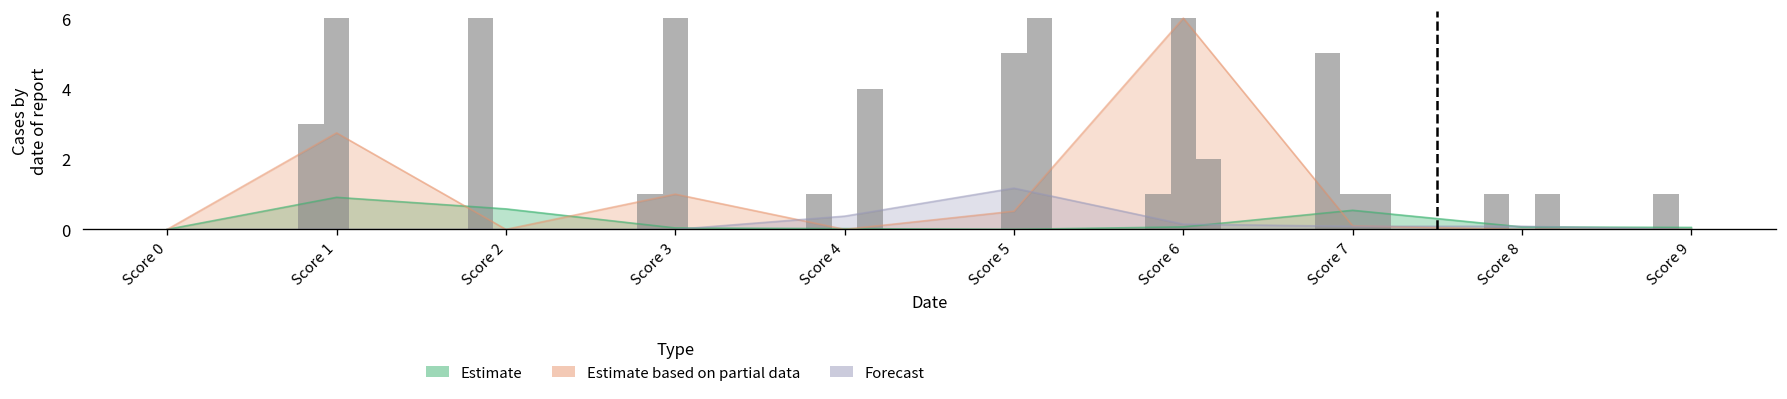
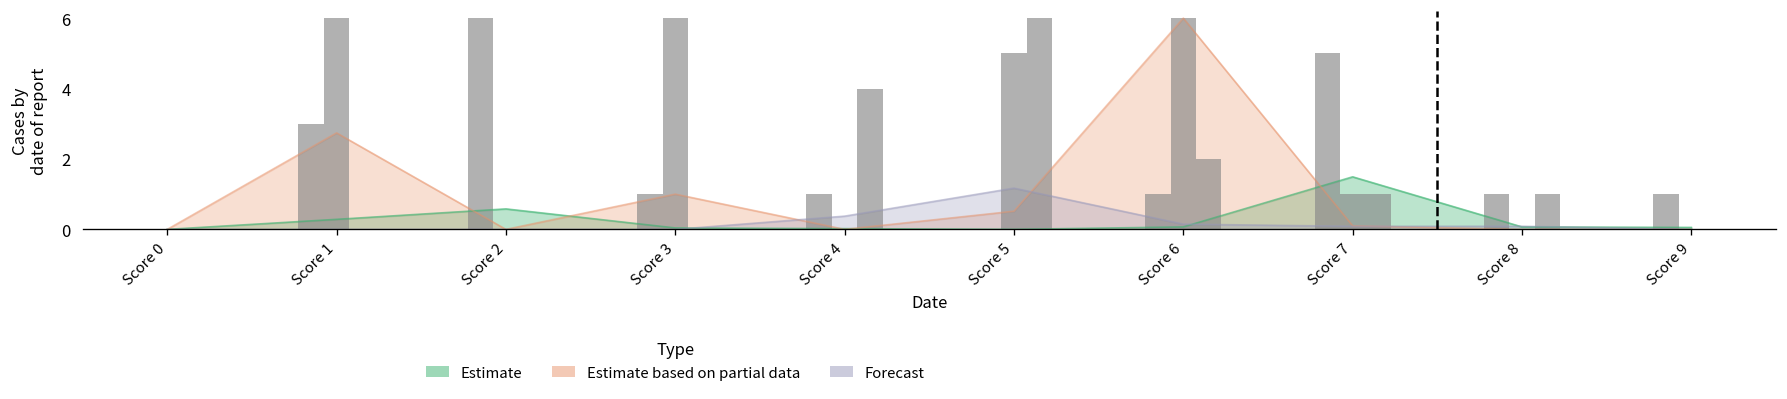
Estimate, Score 1: 0.9 -> 0.3
Estimate, Score 7: 0.5 -> 1.5
